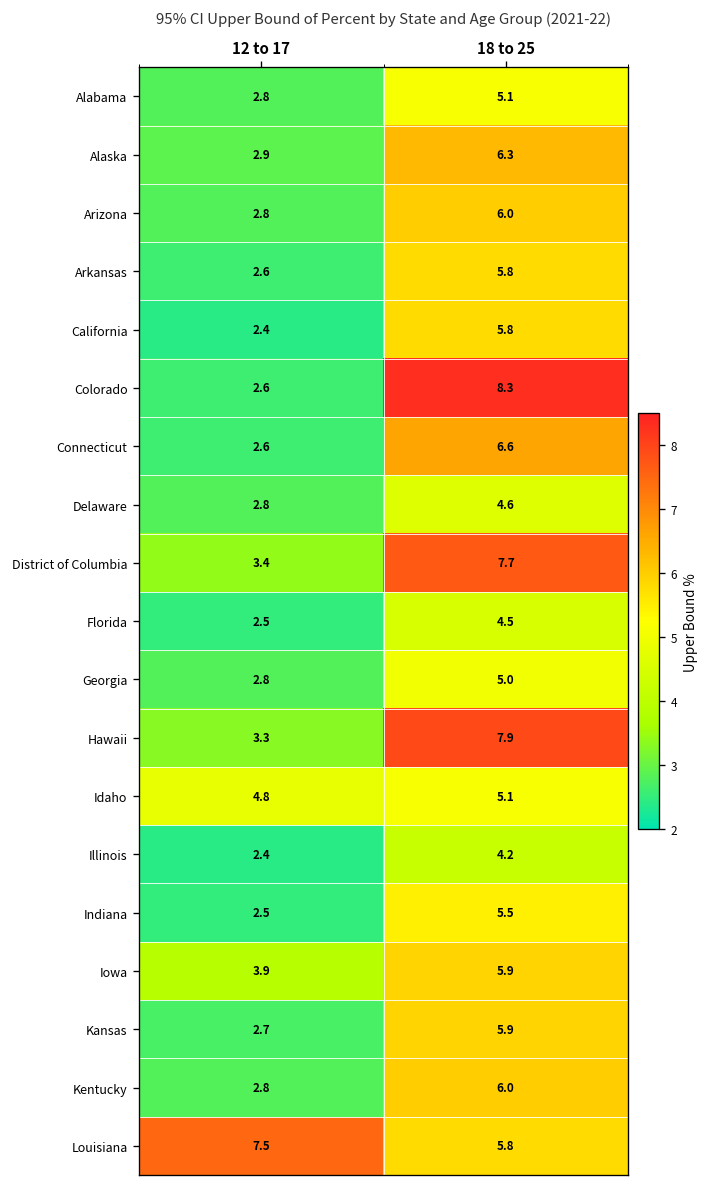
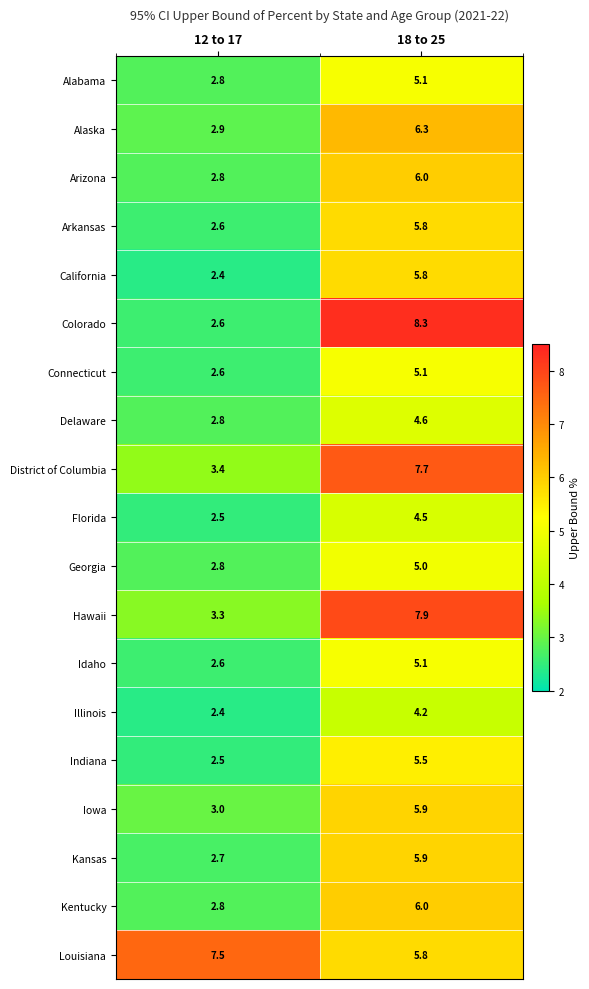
Connecticut, 18 to 25: 6.6 -> 5.1
Idaho, 12 to 17: 4.8 -> 2.6
Iowa, 12 to 17: 3.9 -> 3.0
